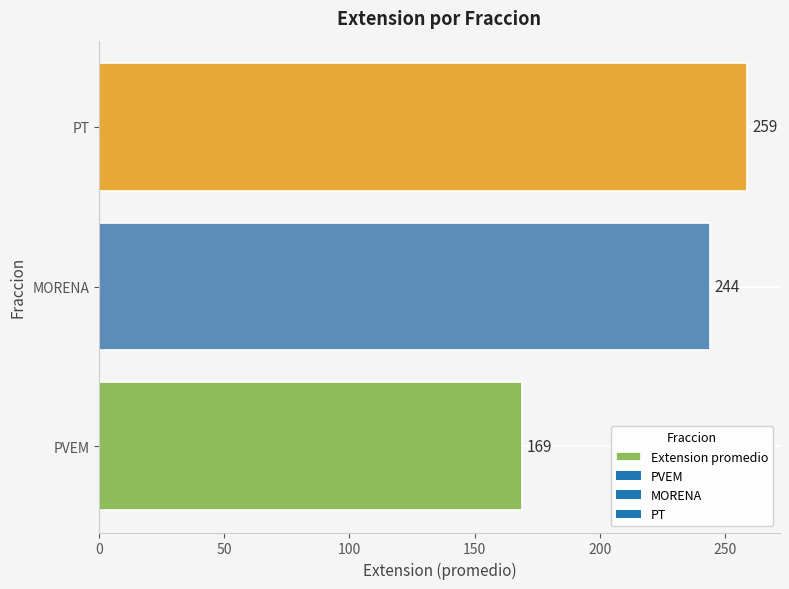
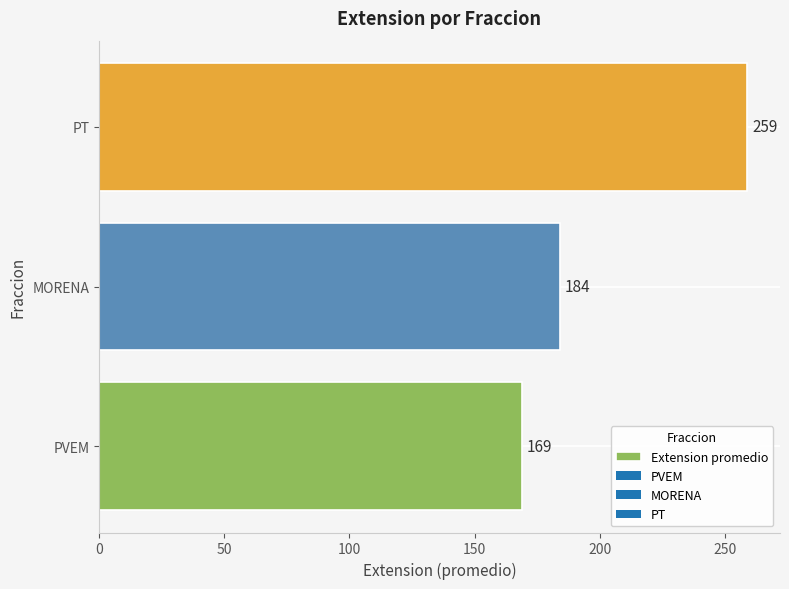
MORENA: 244 -> 184
